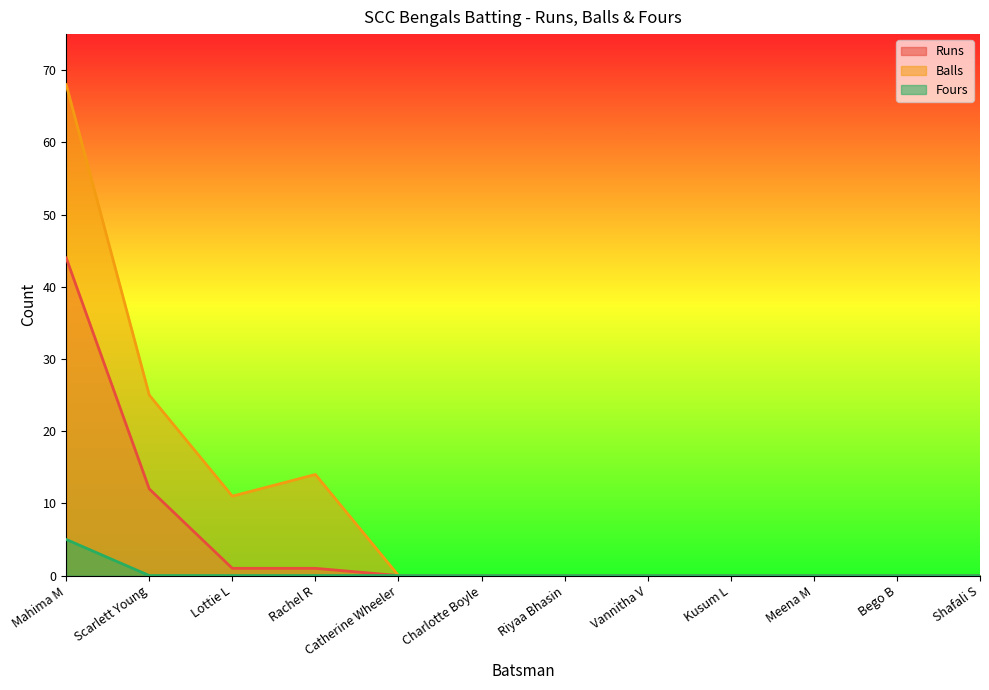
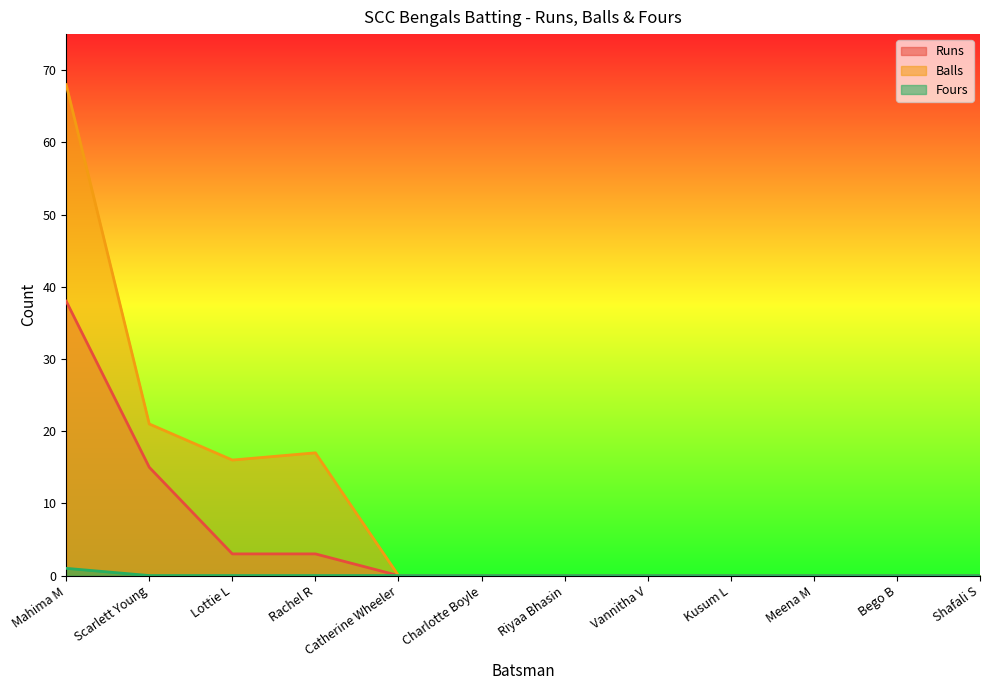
Runs, Mahima M: 44 -> 38
Fours, Mahima M: 5 -> 1
Runs, Scarlett Young: 12 -> 15
Balls, Scarlett Young: 25 -> 21
Runs, Lottie L: 1 -> 3
Balls, Lottie L: 11 -> 16
Runs, Rachel R: 1 -> 3
Balls, Rachel R: 14 -> 17
